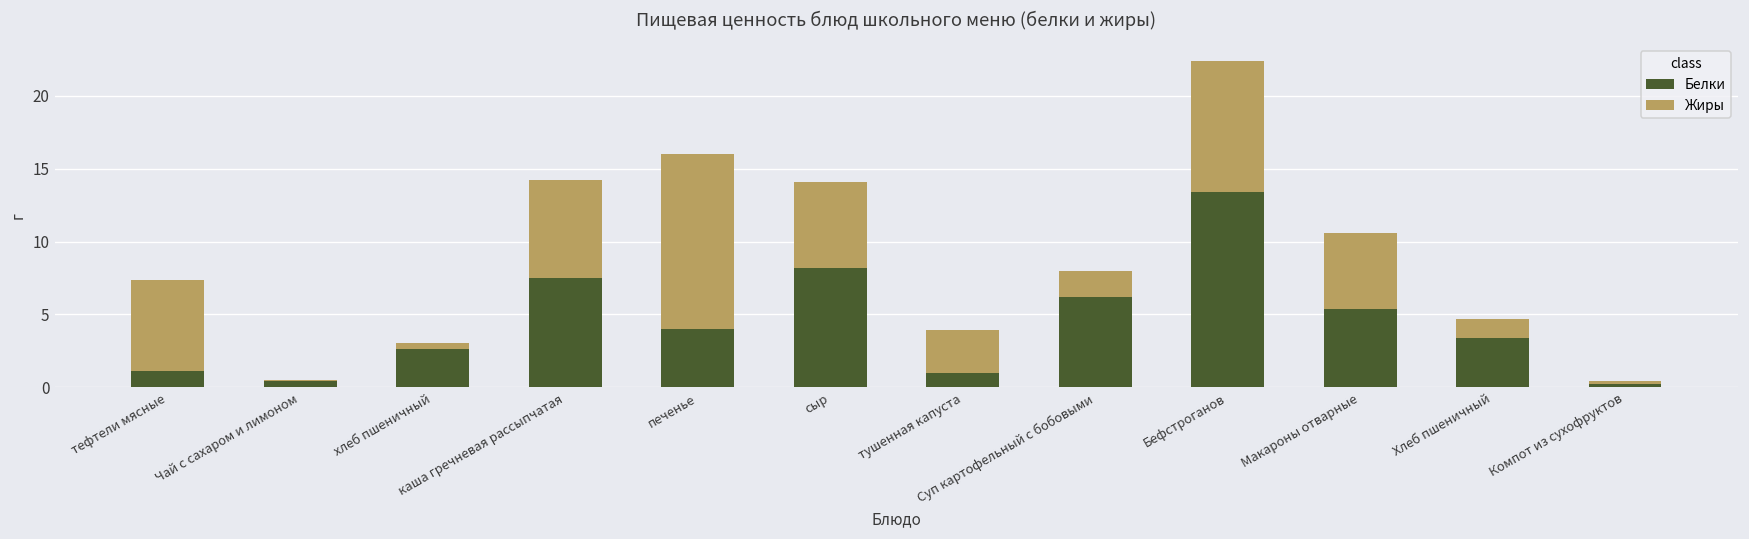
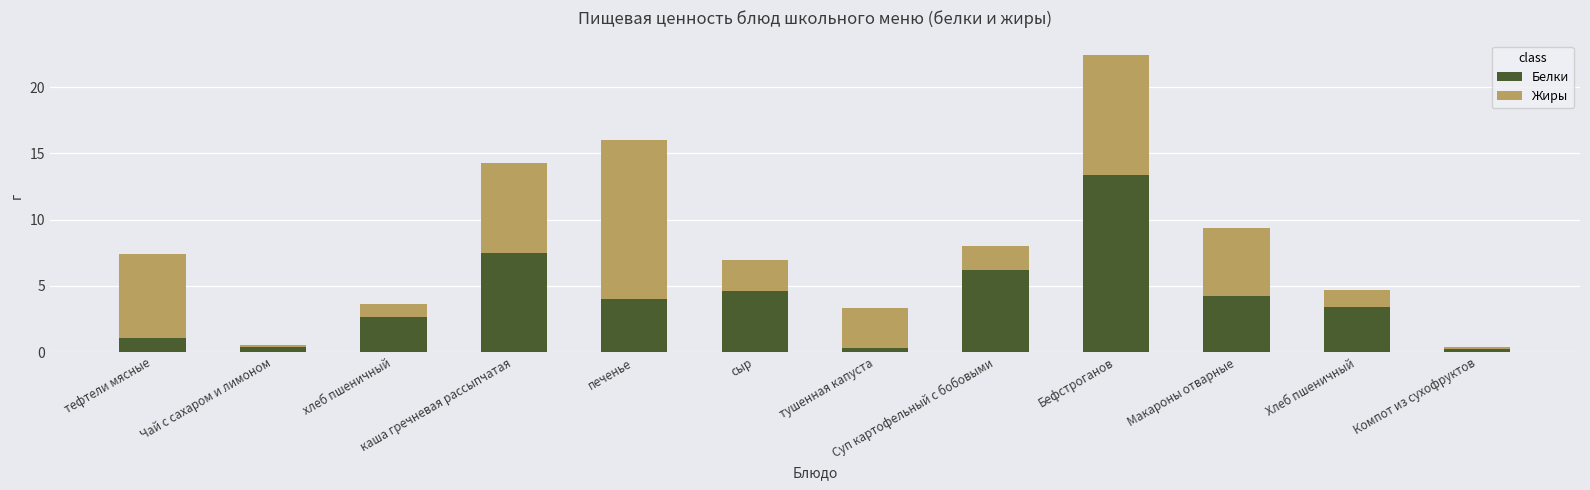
Жиры, хлеб пшеничный: 0.4 -> 1.0
Белки, сыр: 8.2 -> 4.6
Жиры, сыр: 5.9 -> 2.3
Белки, тушенная капуста: 1.0 -> 0.3
Белки, Макароны отварные: 5.4 -> 4.2
